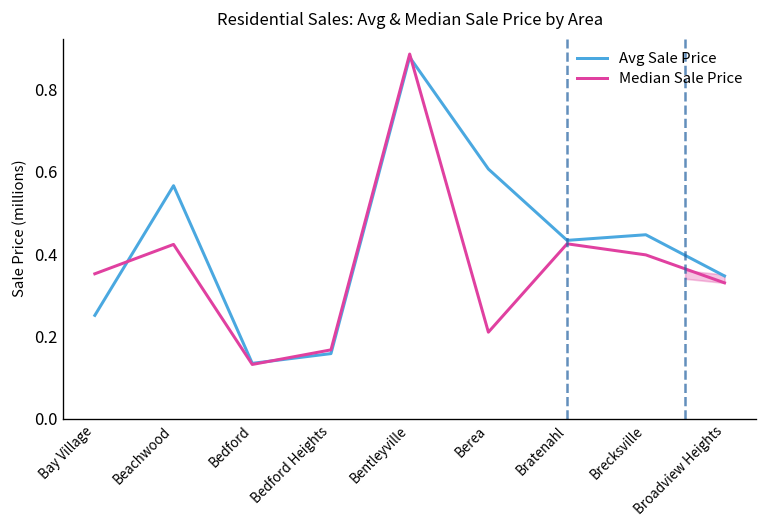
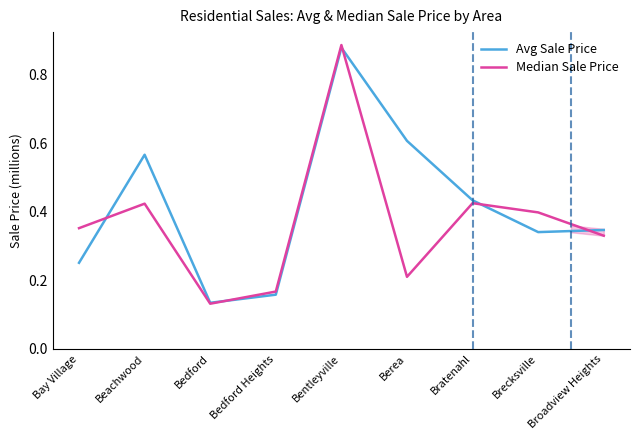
Avg Sale Price, Brecksville: 0.45 -> 0.34
